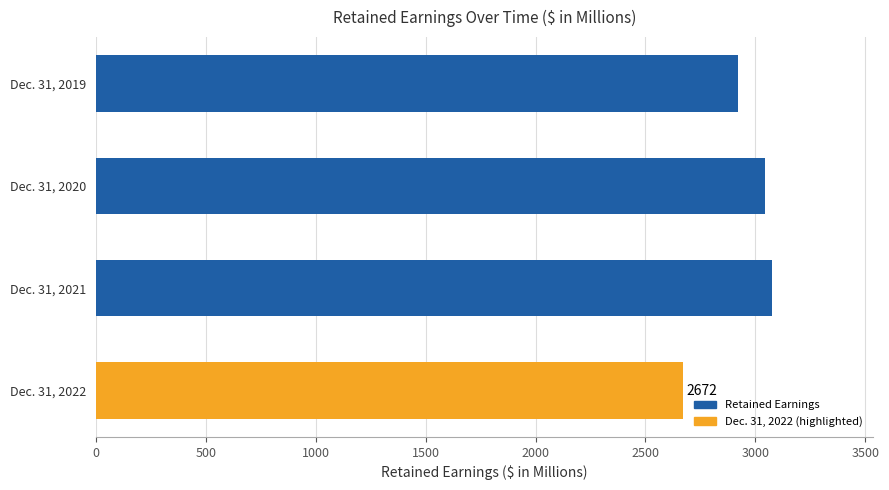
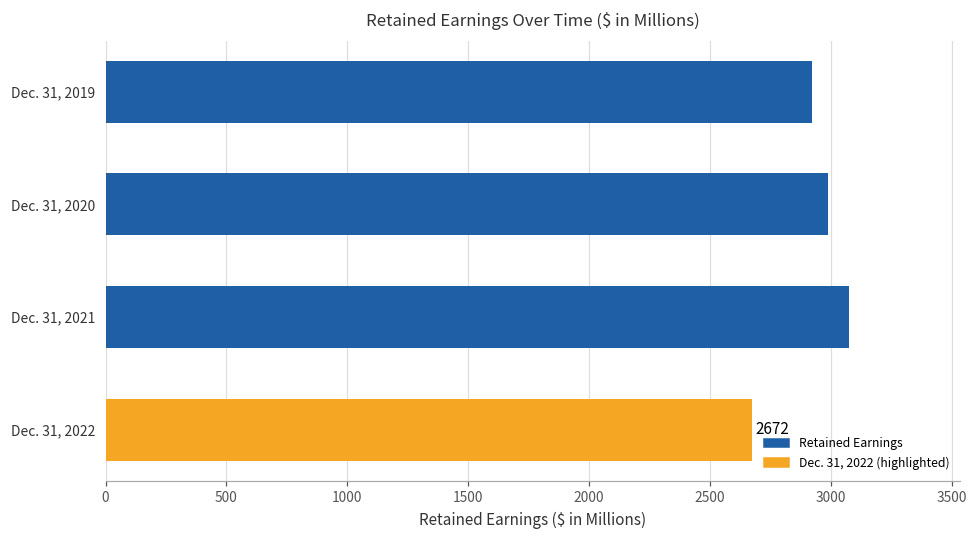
Dec. 31, 2020: 3050 -> 2990
